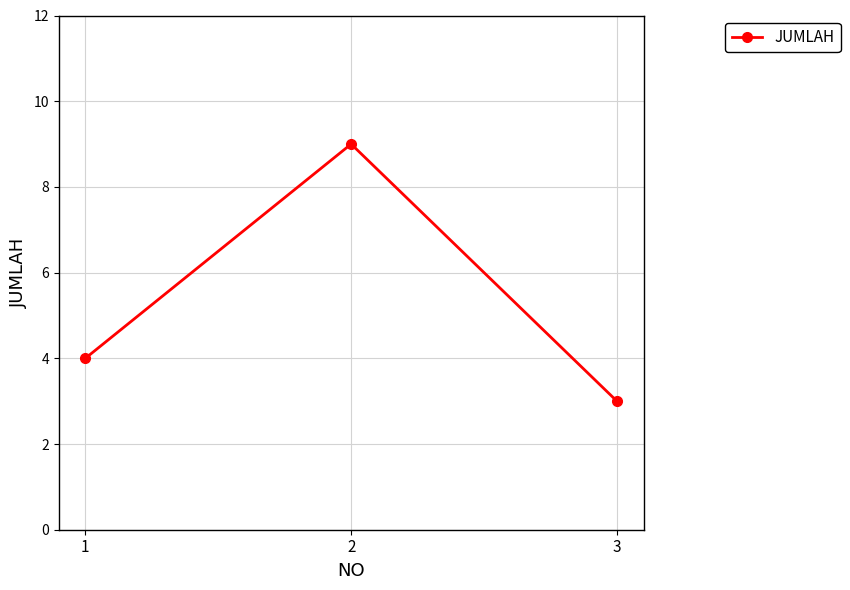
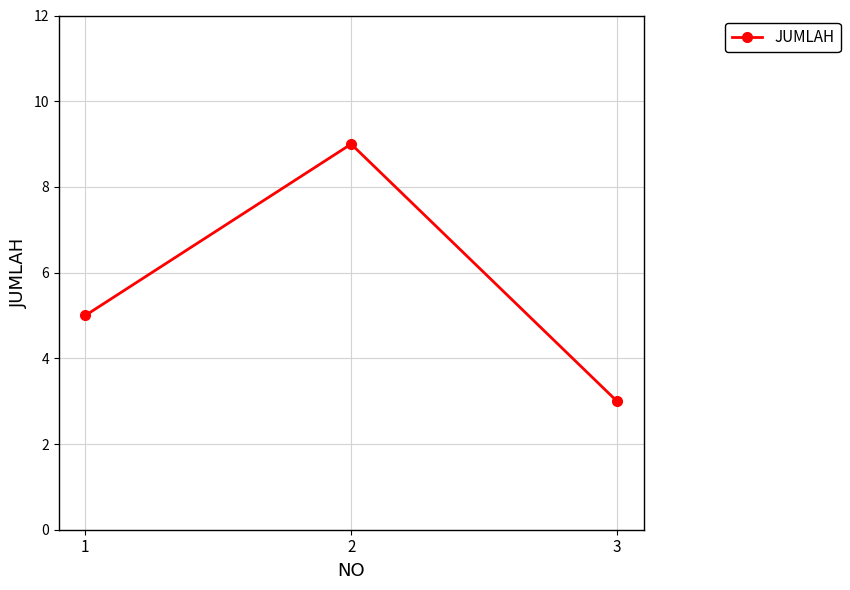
1: 4 -> 5
